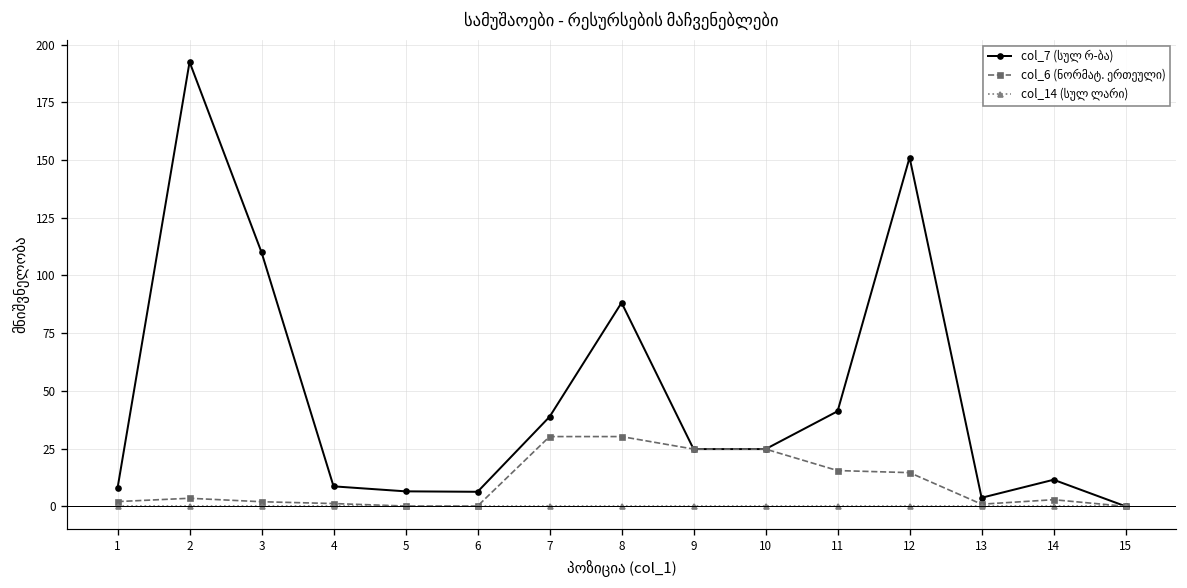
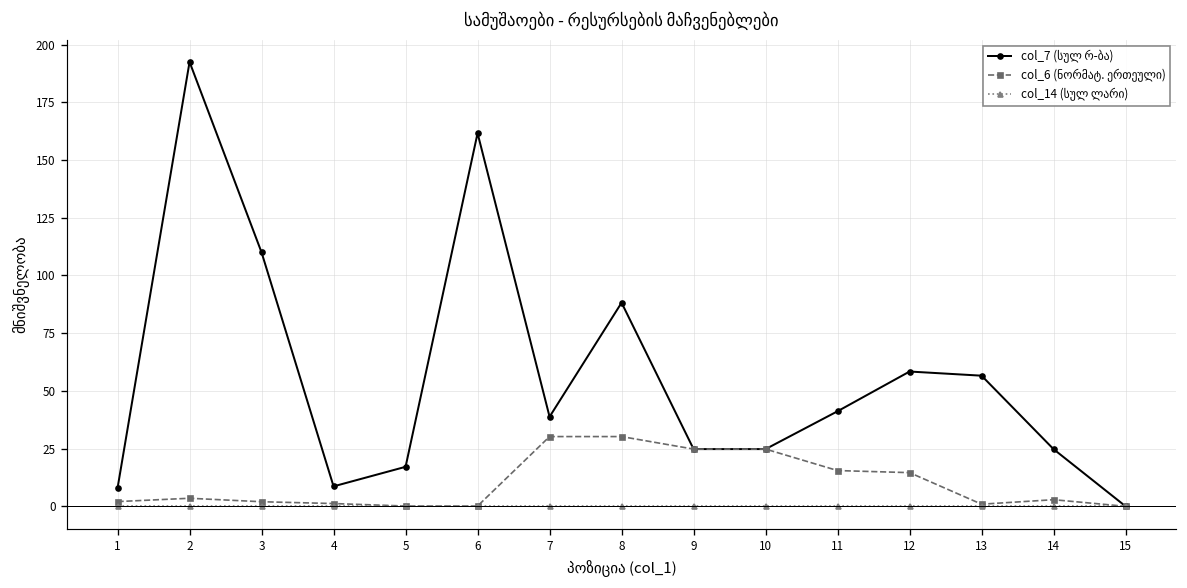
col_7 (სულ რ-ბა), 5: 6 -> 17
col_7 (სულ რ-ბა), 6: 6 -> 162
col_7 (სულ რ-ბა), 12: 151 -> 58
col_7 (სულ რ-ბა), 13: 4 -> 57
col_7 (სულ რ-ბა), 14: 12 -> 25
